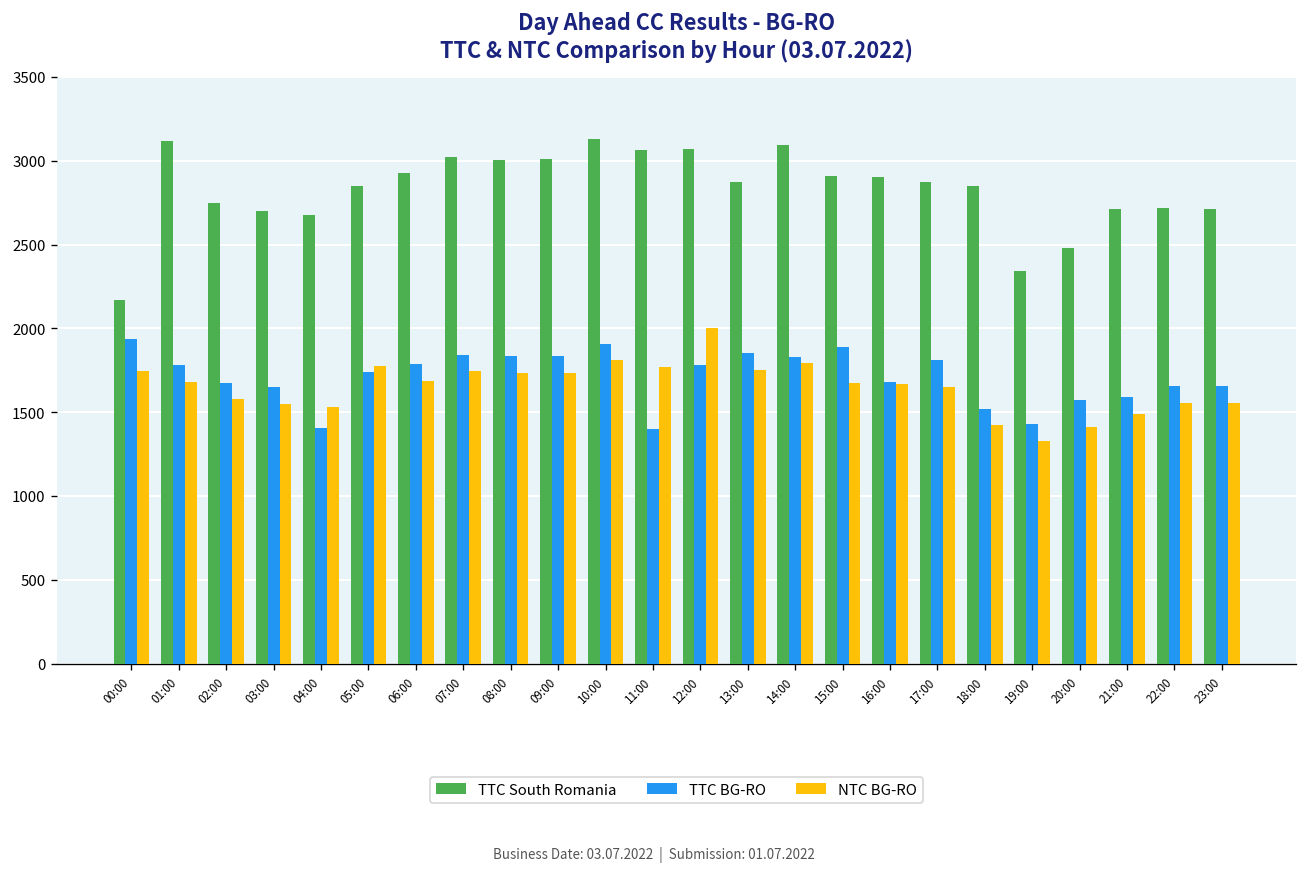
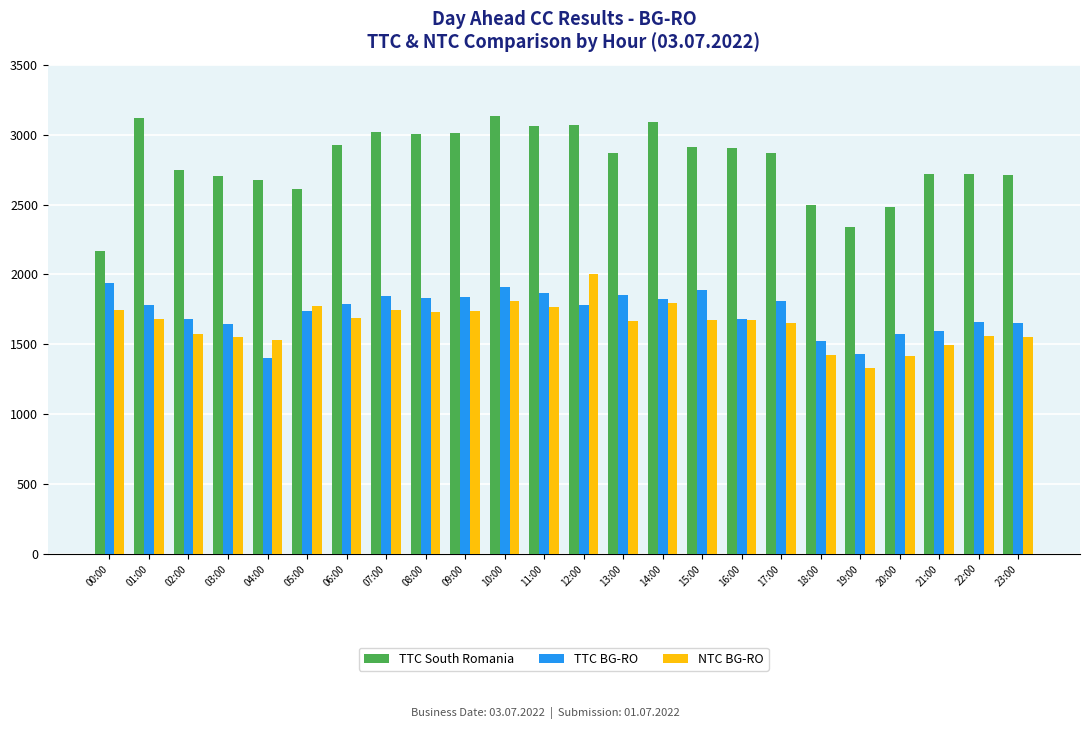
TTC South Romania, 05:00: 2850 -> 2610
TTC BG-RO, 11:00: 1400 -> 1870
NTC BG-RO, 13:00: 1750 -> 1670
TTC South Romania, 18:00: 2850 -> 2490
